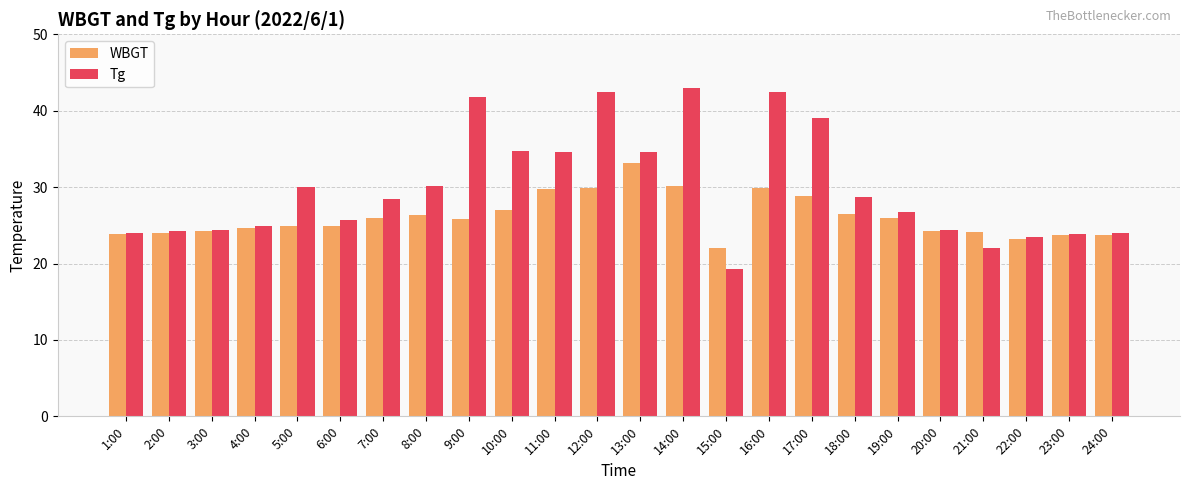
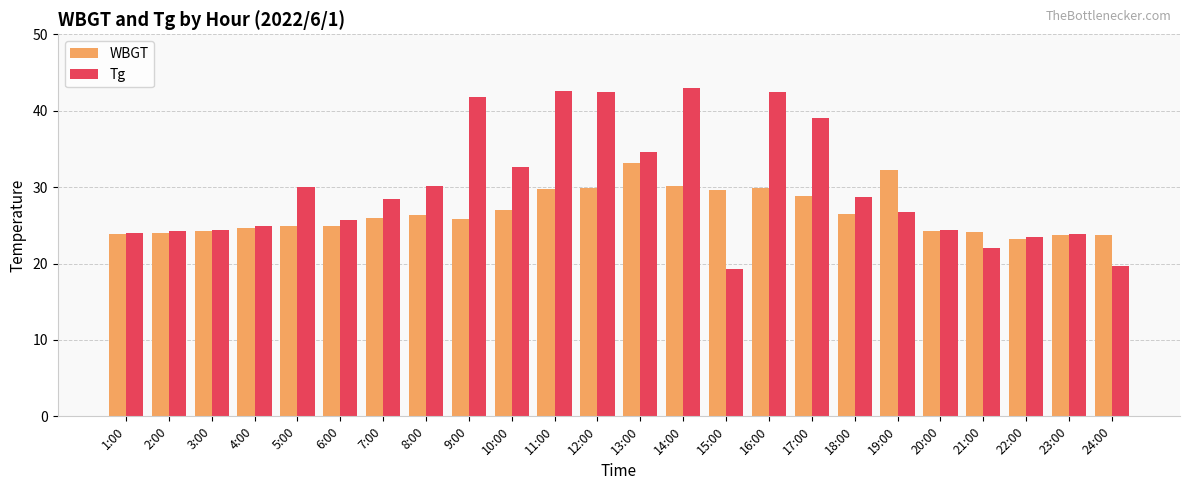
Tg, 10:00: 35 -> 33
Tg, 11:00: 35 -> 43
WBGT, 15:00: 22 -> 30
WBGT, 19:00: 26 -> 32
Tg, 24:00: 24 -> 20
